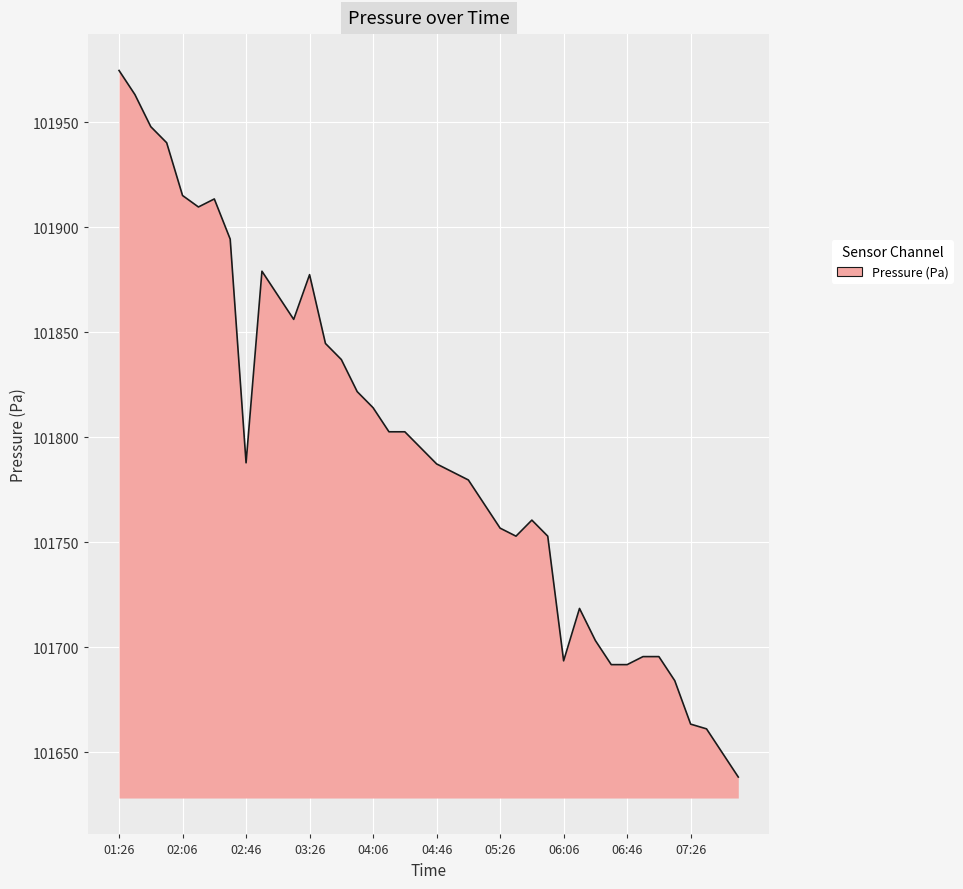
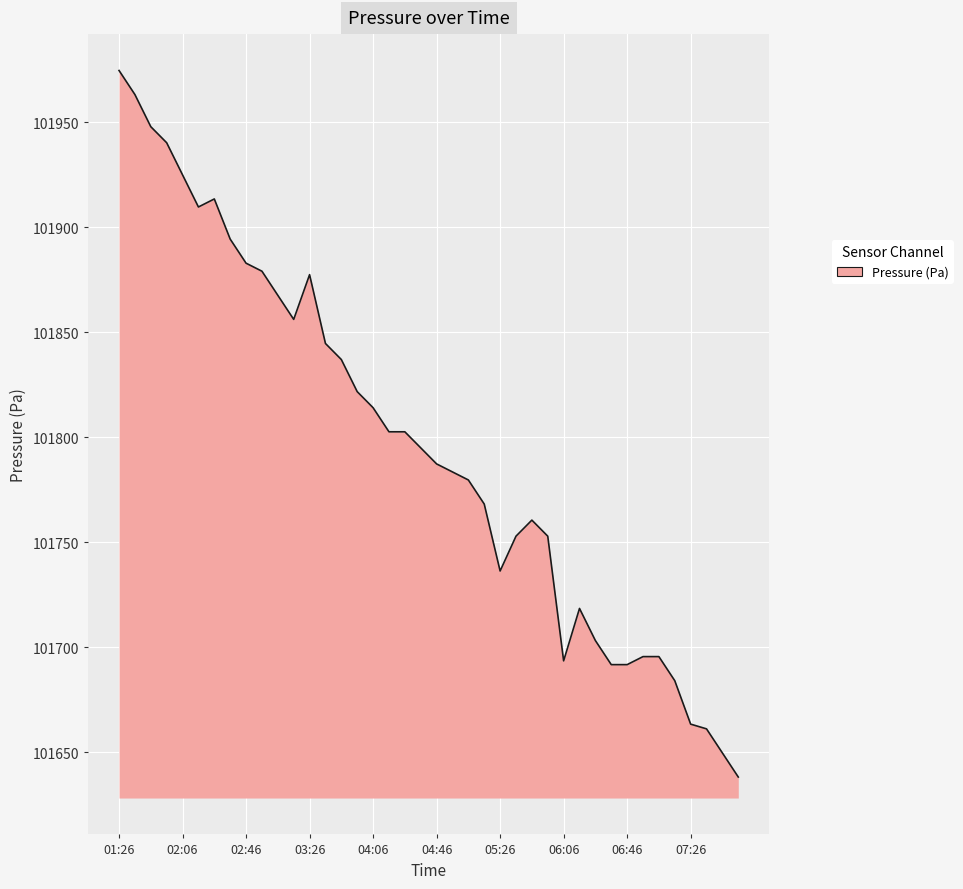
02:06: 101915 -> 101925
02:46: 101788 -> 101883
05:26: 101757 -> 101736
